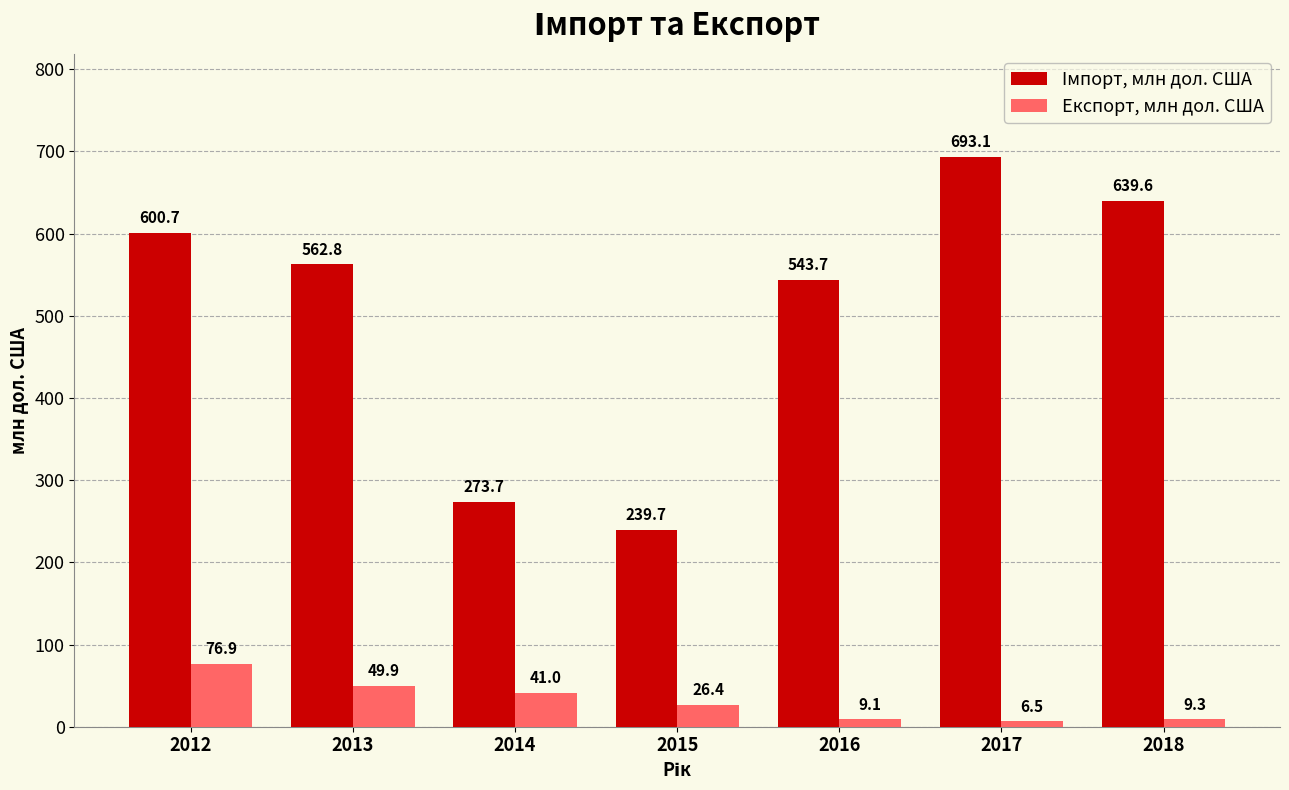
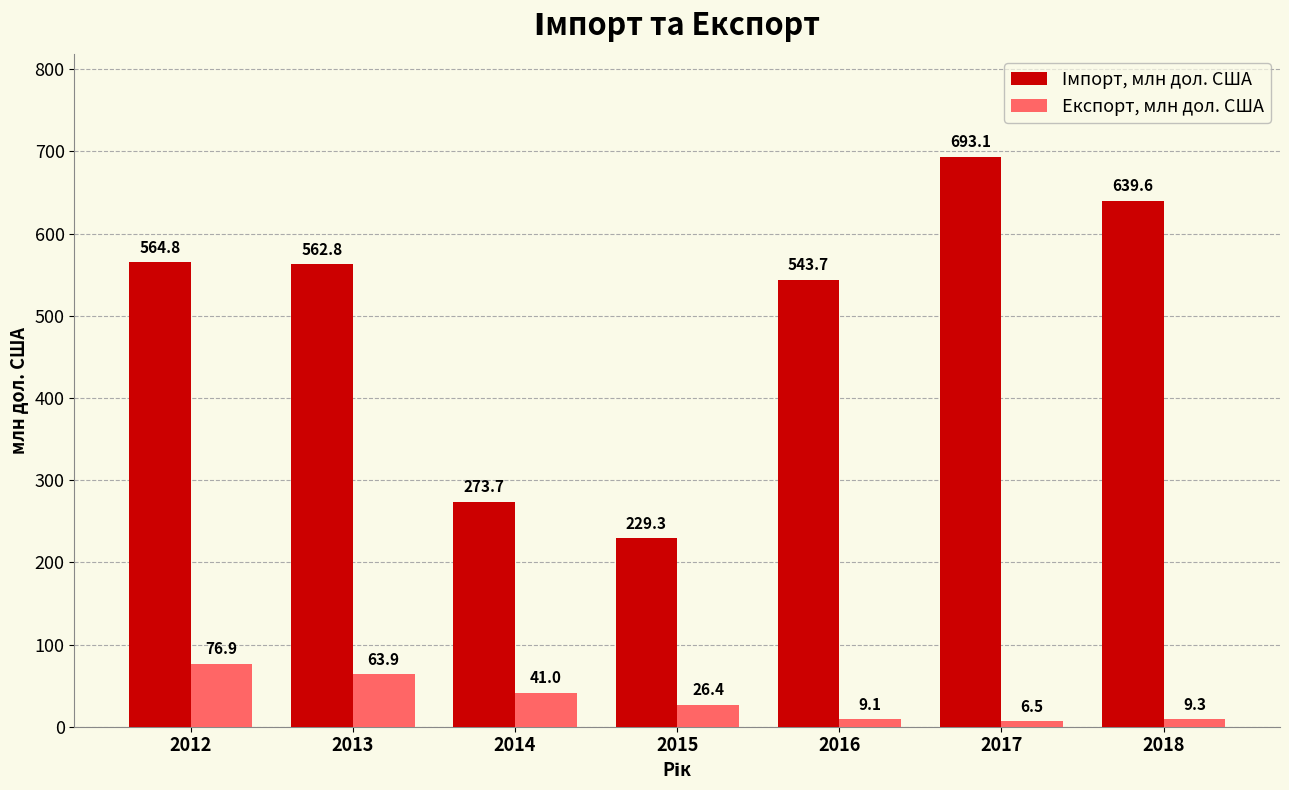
Імпорт, млн дол. США, 2012: 600.7 -> 564.8
Експорт, млн дол. США, 2013: 49.9 -> 63.9
Імпорт, млн дол. США, 2015: 239.7 -> 229.3
